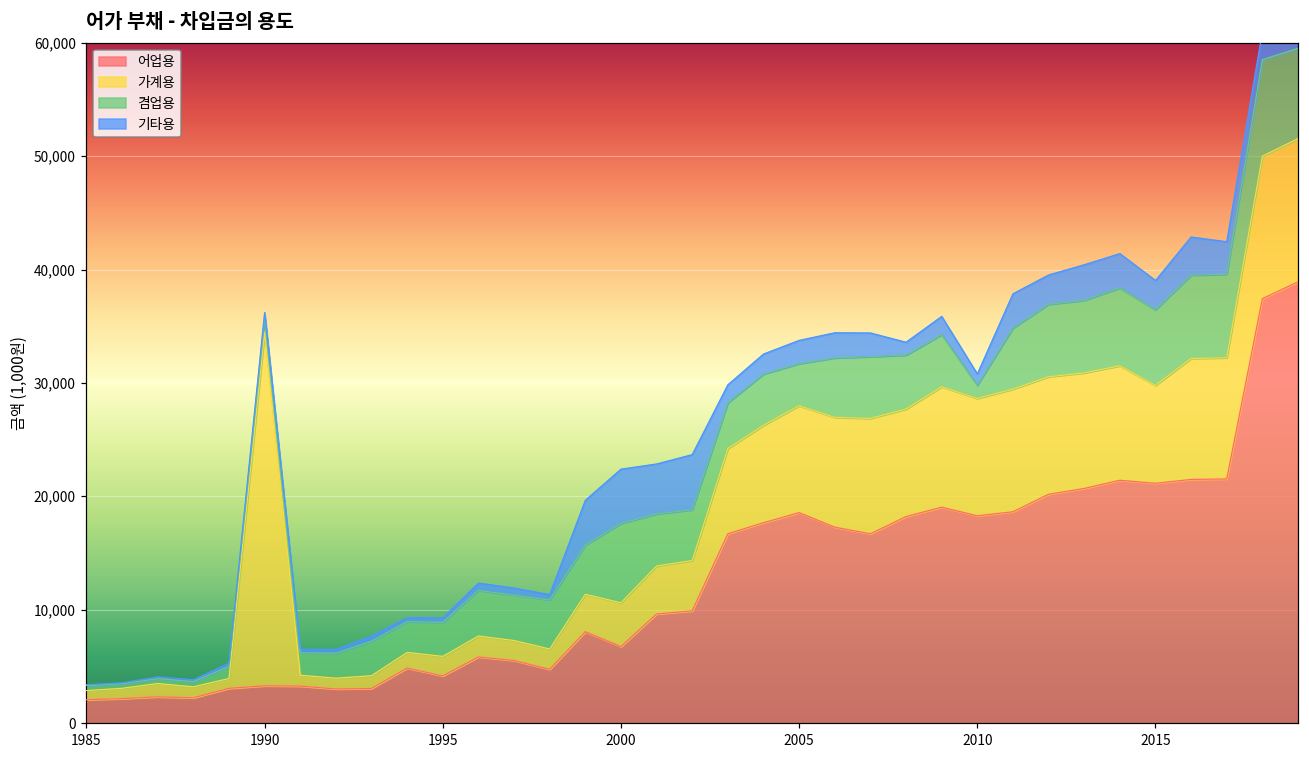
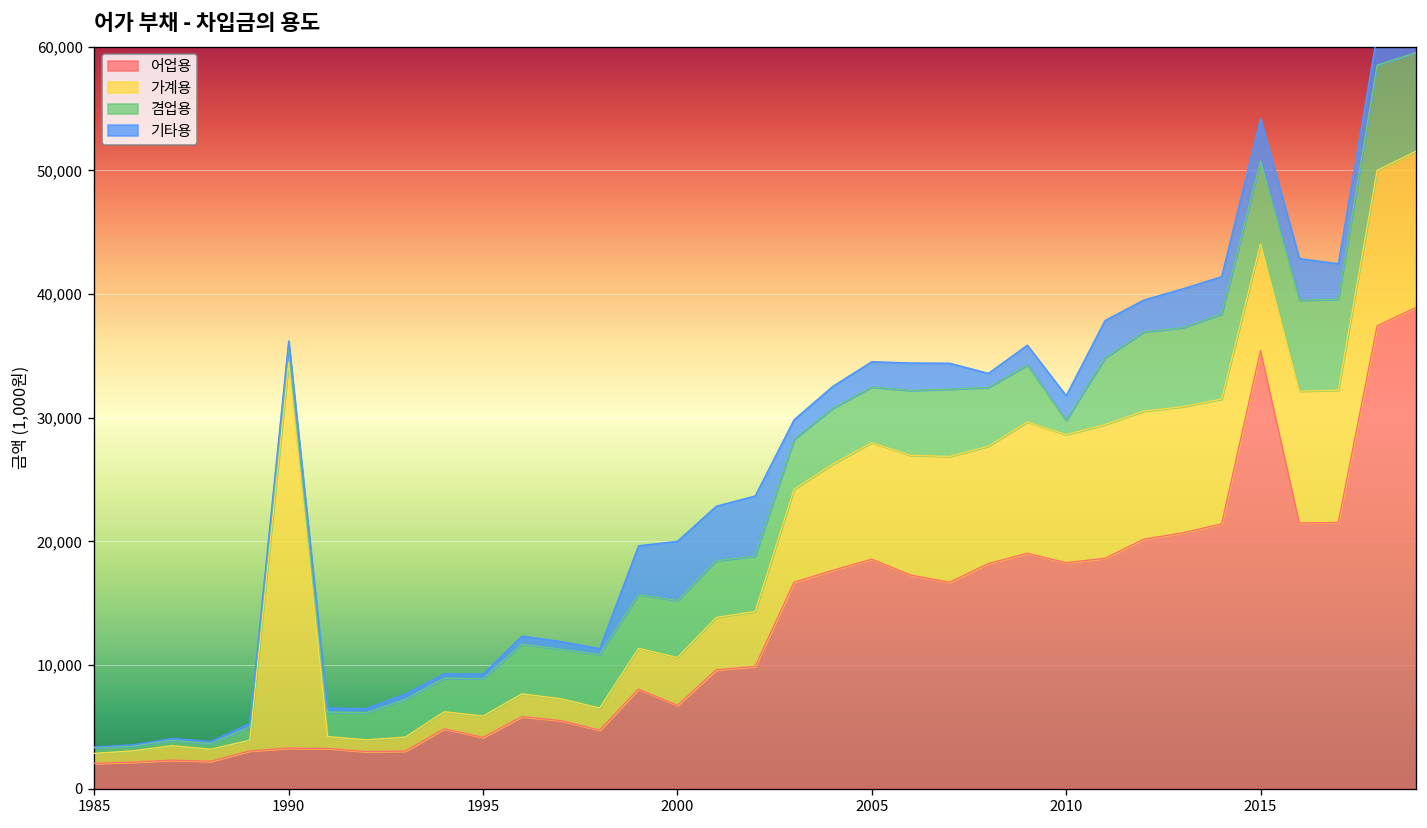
겸업용, 2000: 7,000 -> 4,600
겸업용, 2005: 3,700 -> 4,500
기타용, 2010: 1,000 -> 2,000
어업용, 2015: 21,100 -> 35,400
기타용, 2015: 2,600 -> 3,400
